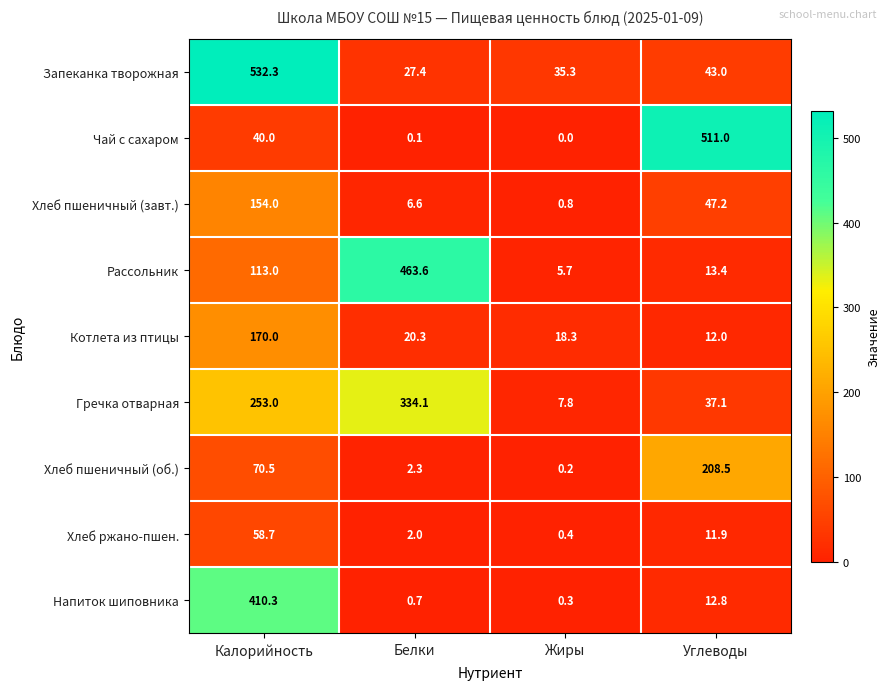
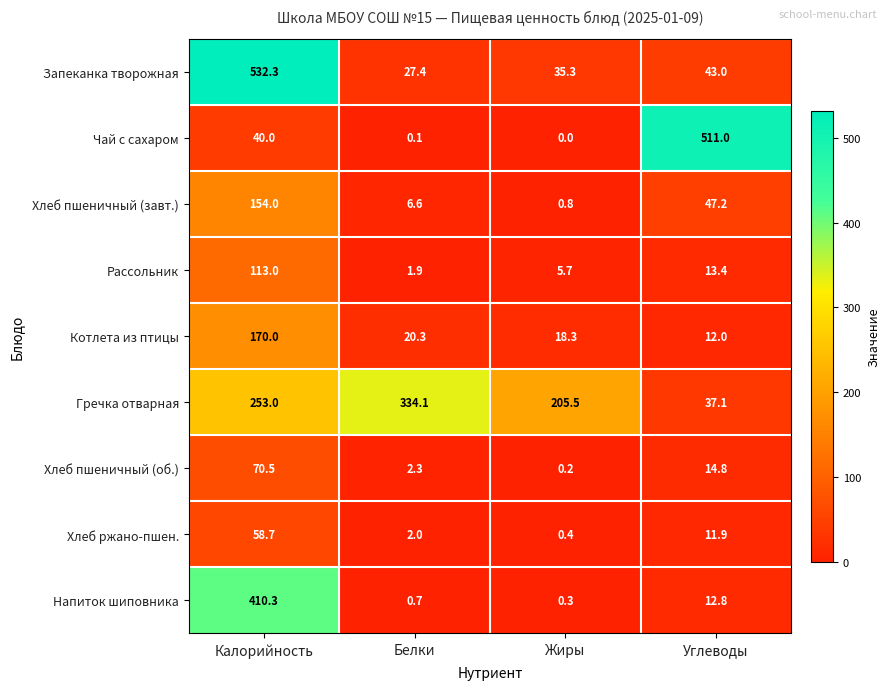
Рассольник, Белки: 463.6 -> 1.9
Гречка отварная, Жиры: 7.8 -> 205.5
Хлеб пшеничный (об.), Углеводы: 208.5 -> 14.8
